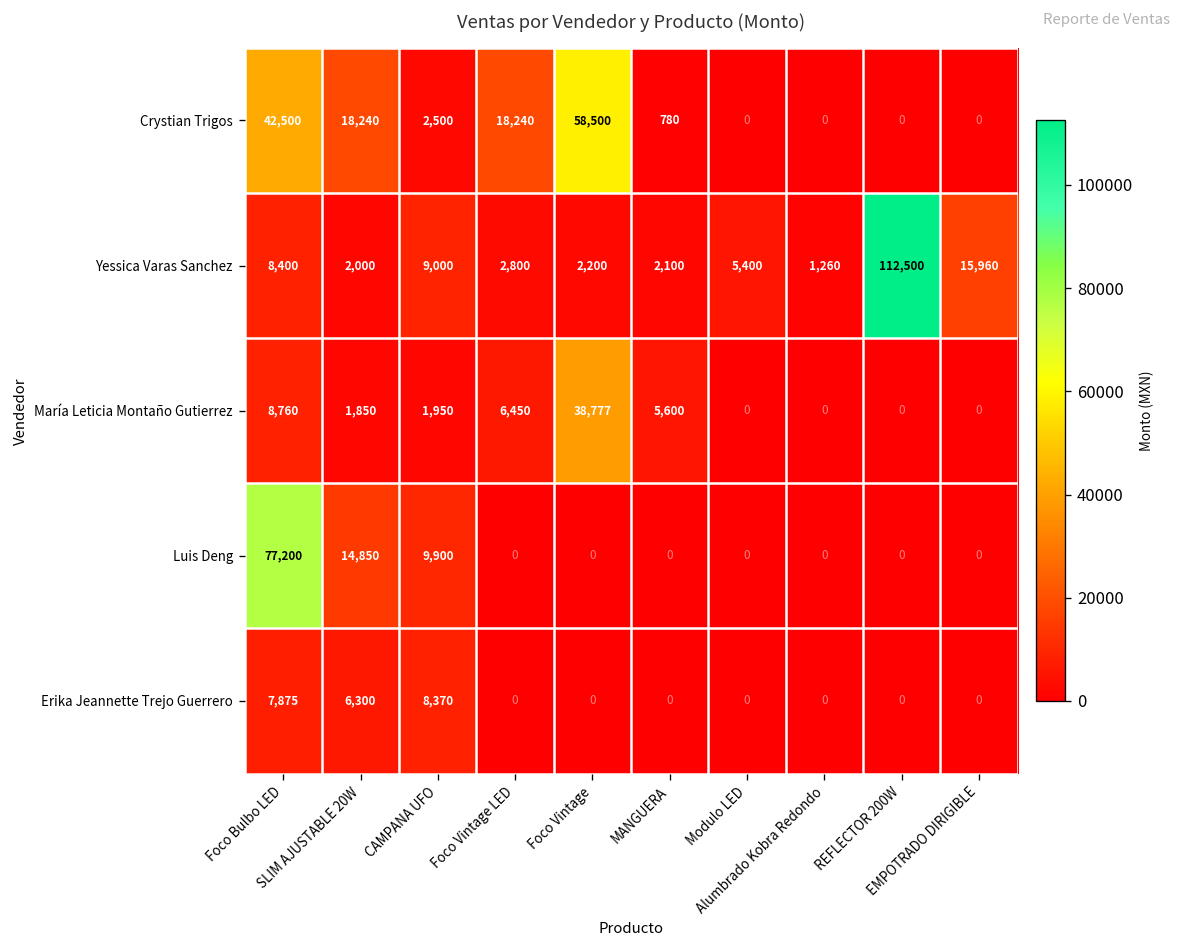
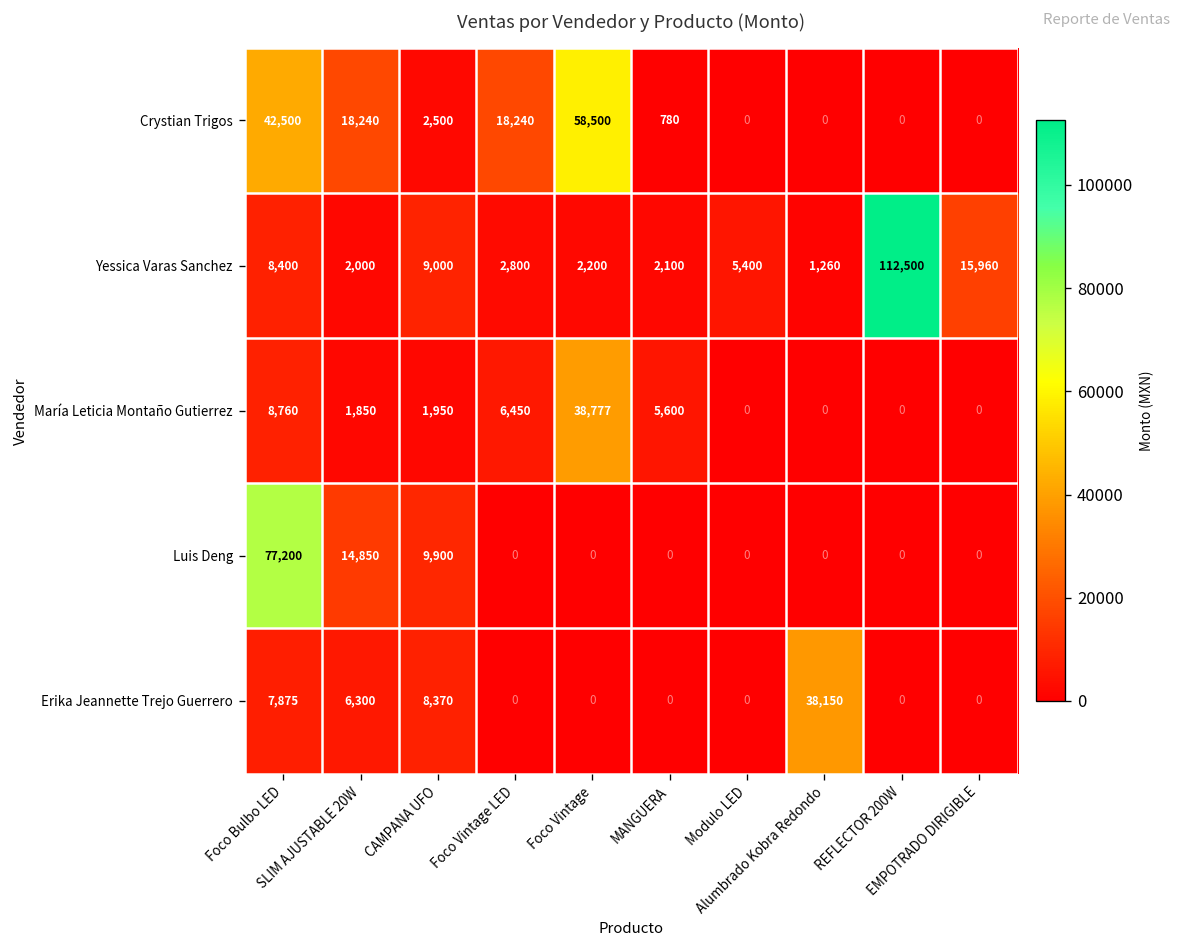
Erika Jeannette Trejo Guerrero, Alumbrado Kobra Redondo: 0 -> 38,150
